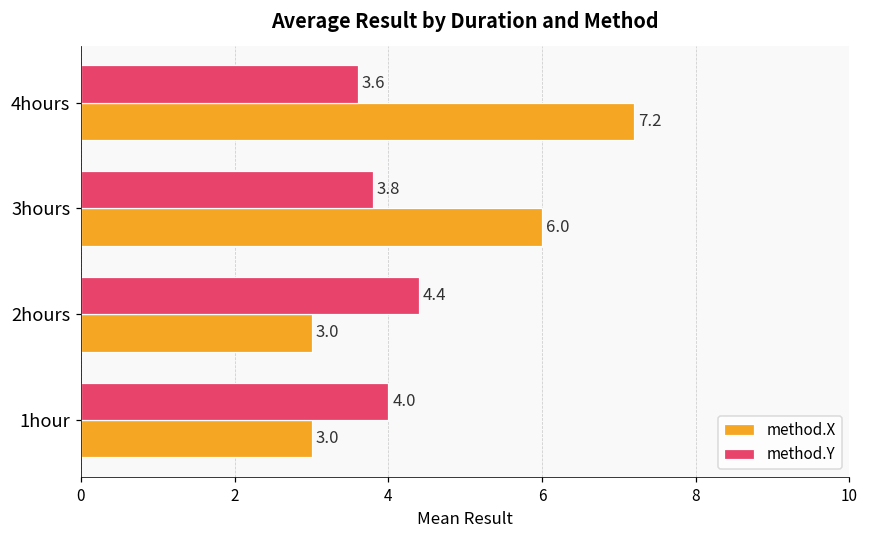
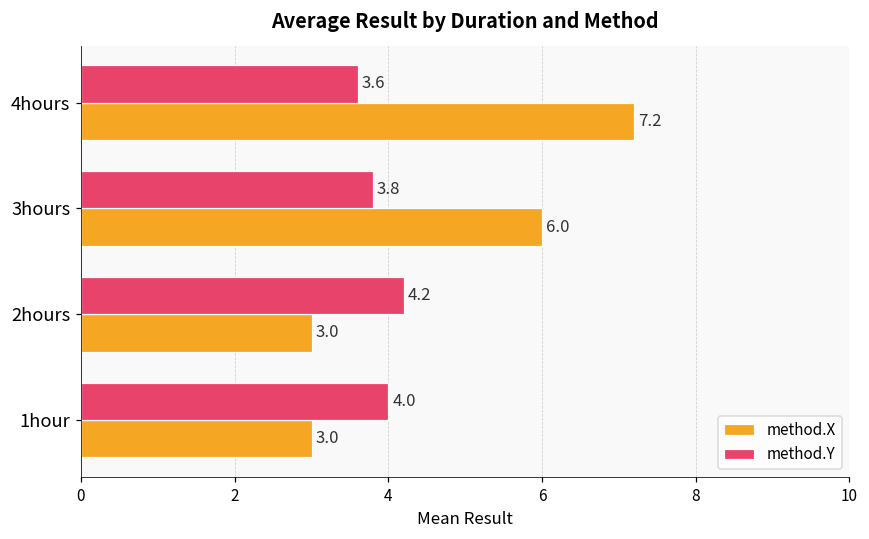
method.Y, 2hours: 4.4 -> 4.2
